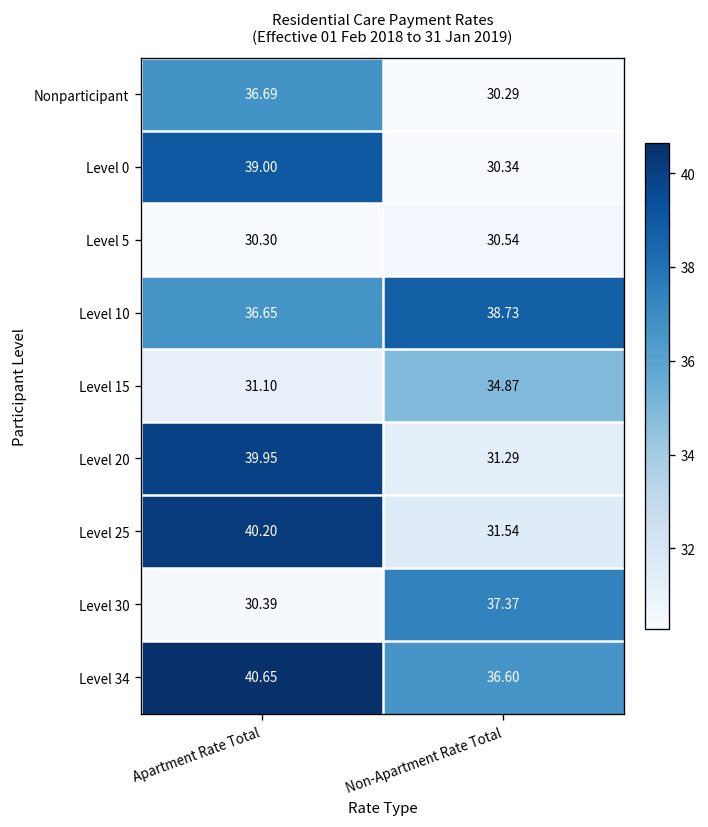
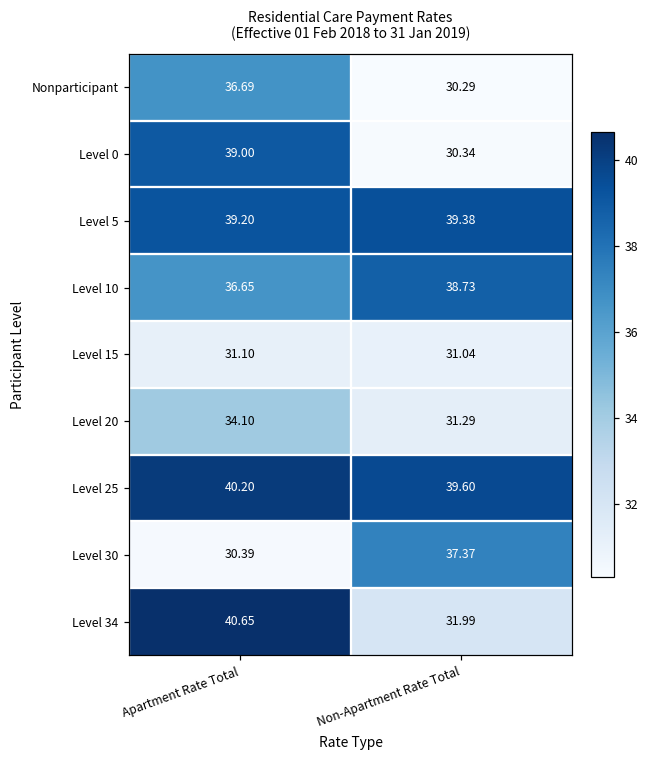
Level 5, Apartment Rate Total: 30.30 -> 39.20
Level 5, Non-Apartment Rate Total: 30.54 -> 39.38
Level 15, Non-Apartment Rate Total: 34.87 -> 31.04
Level 20, Apartment Rate Total: 39.95 -> 34.10
Level 25, Non-Apartment Rate Total: 31.54 -> 39.60
Level 34, Non-Apartment Rate Total: 36.60 -> 31.99
